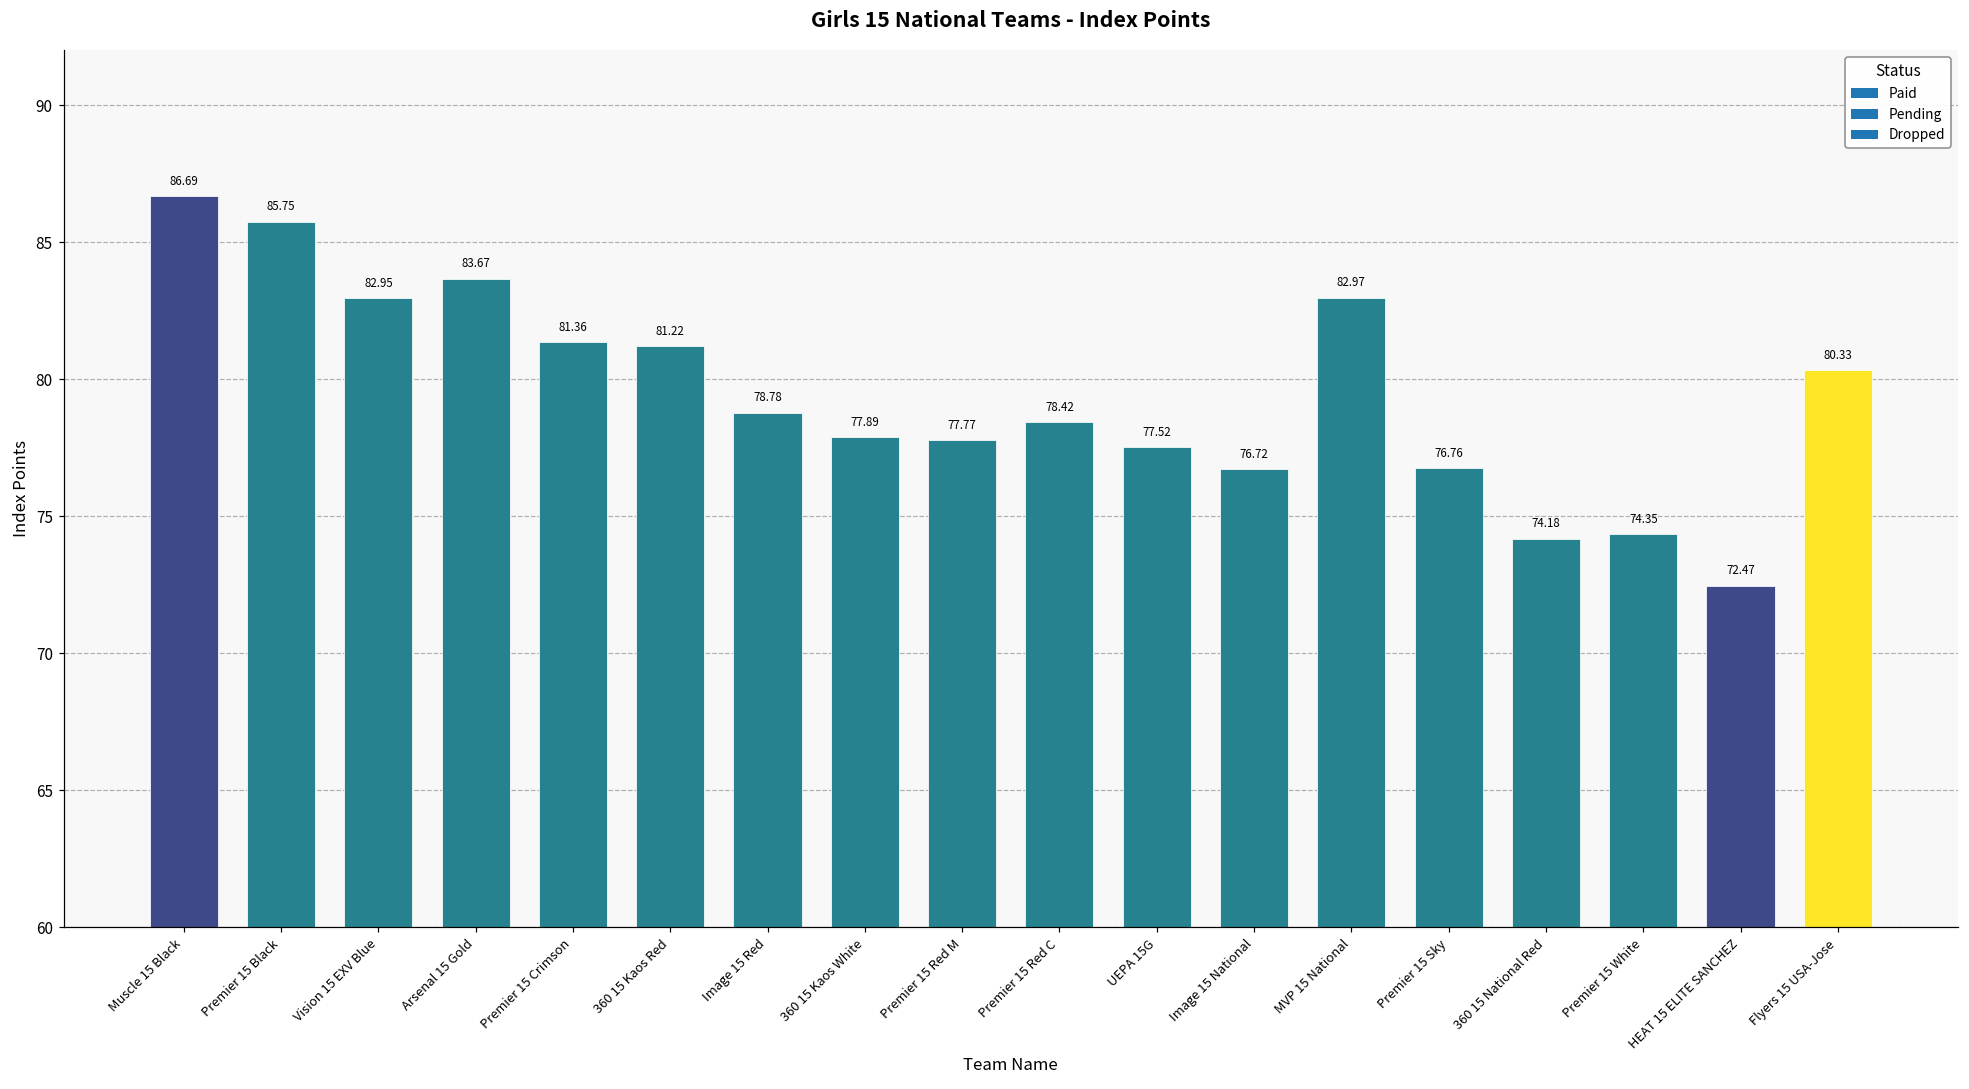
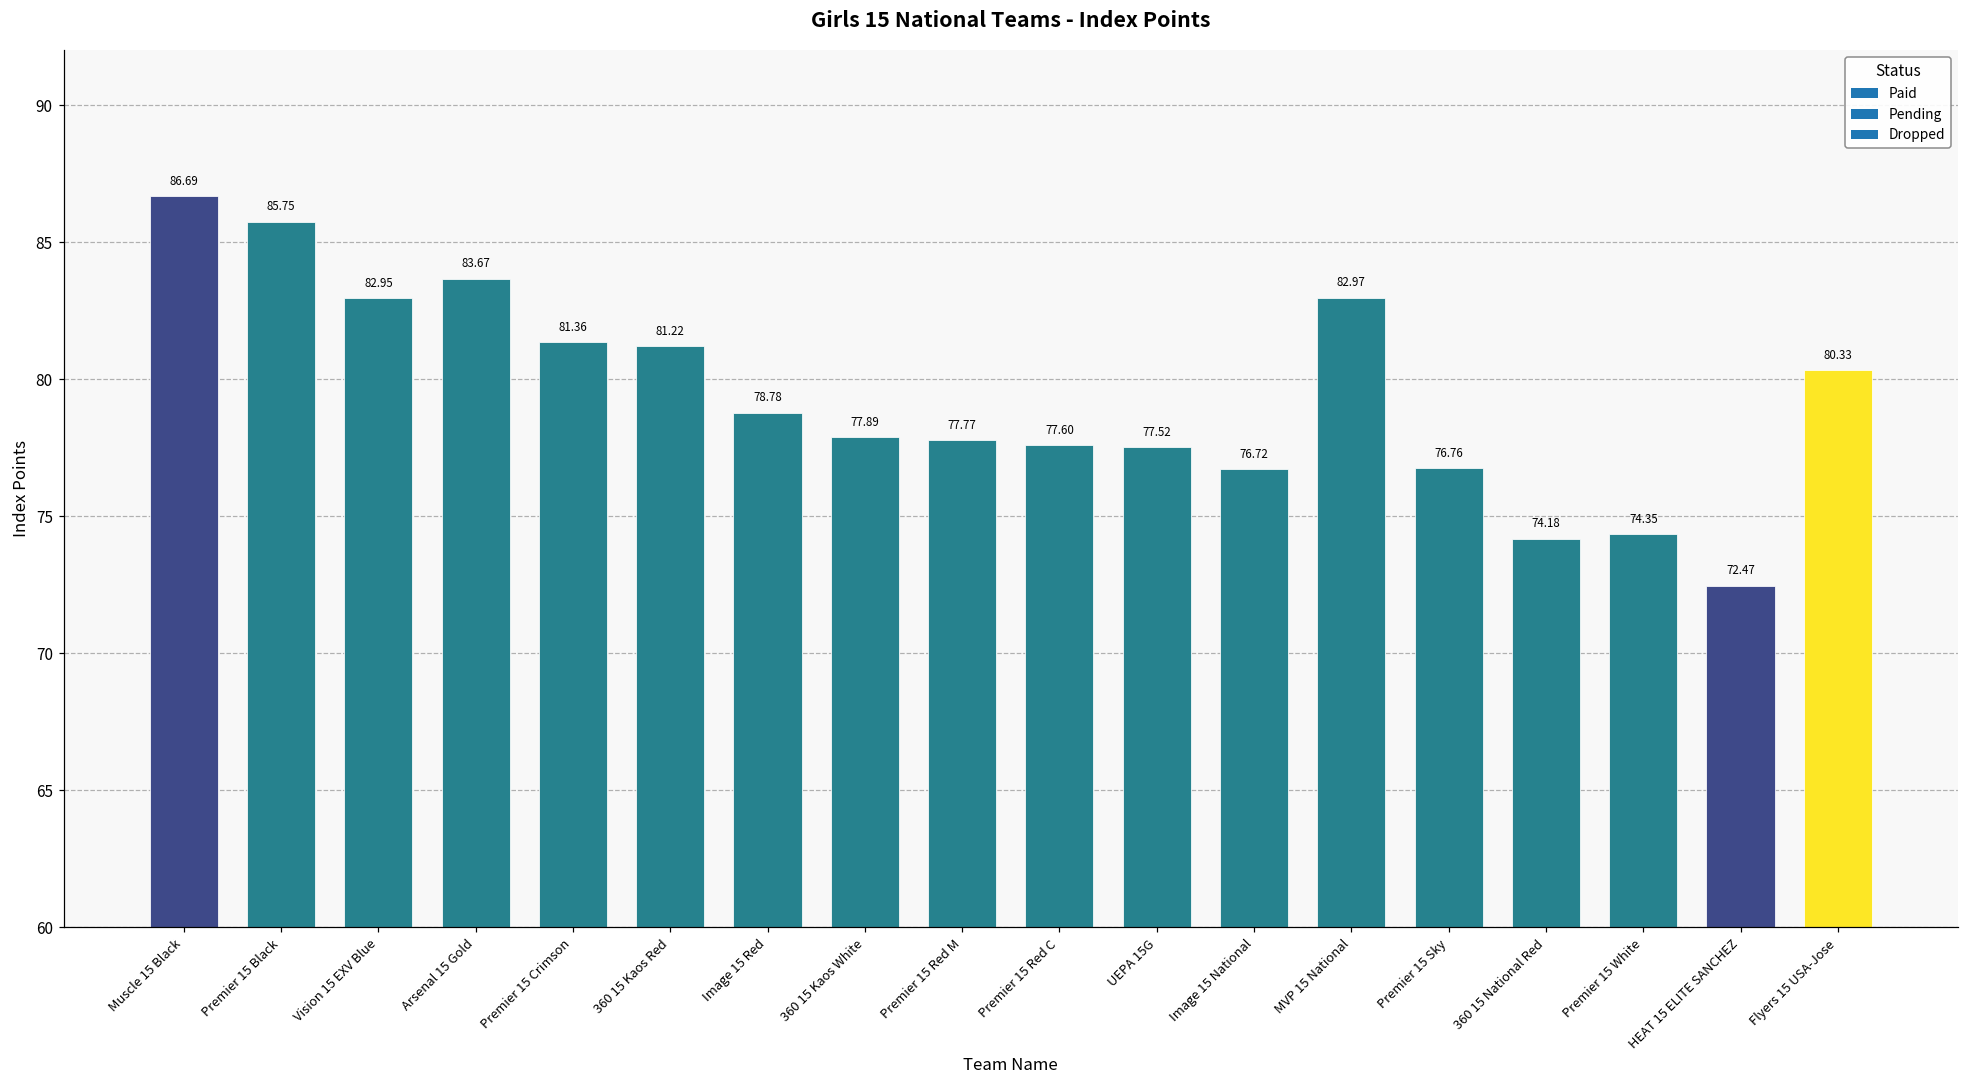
Premier 15 Red C: 78.42 -> 77.60
